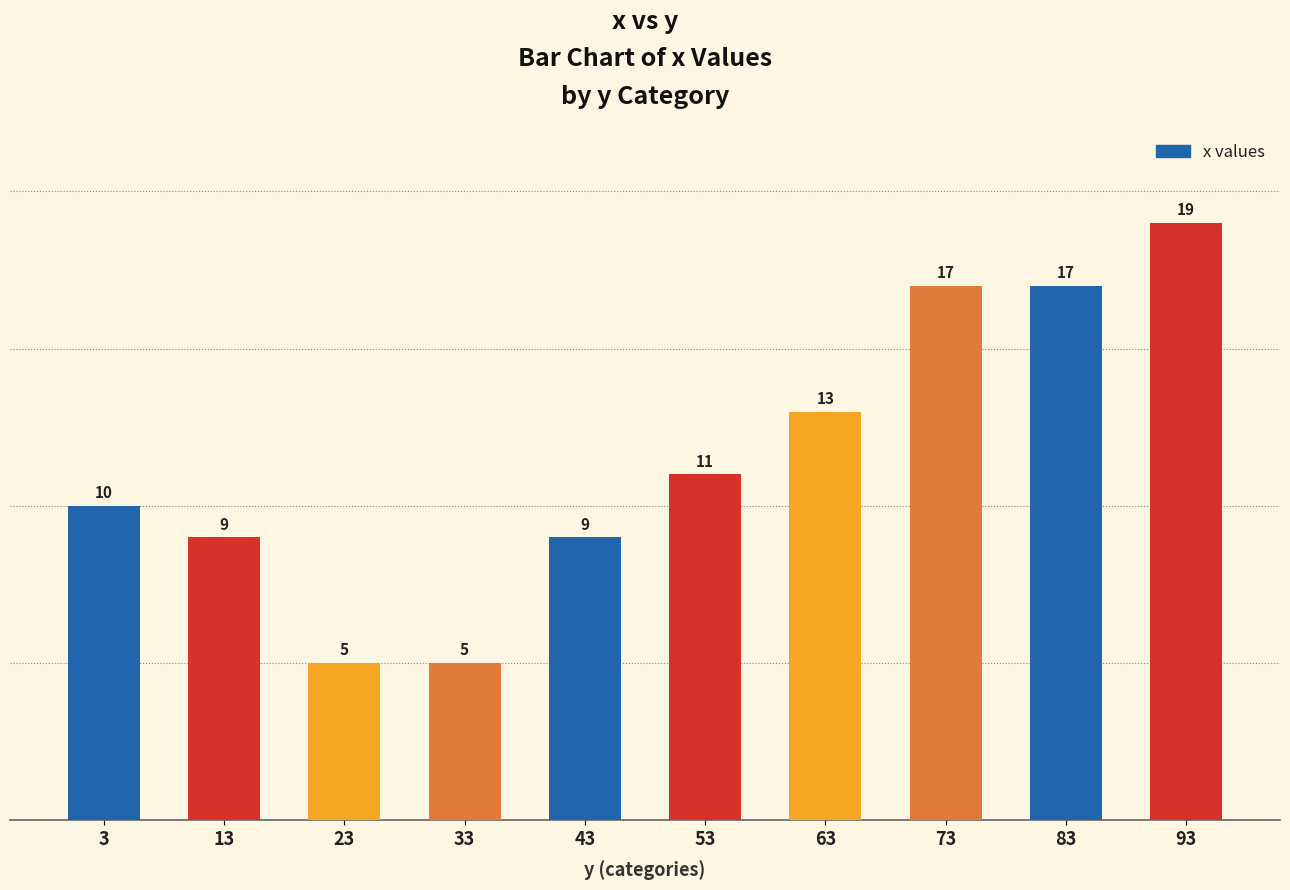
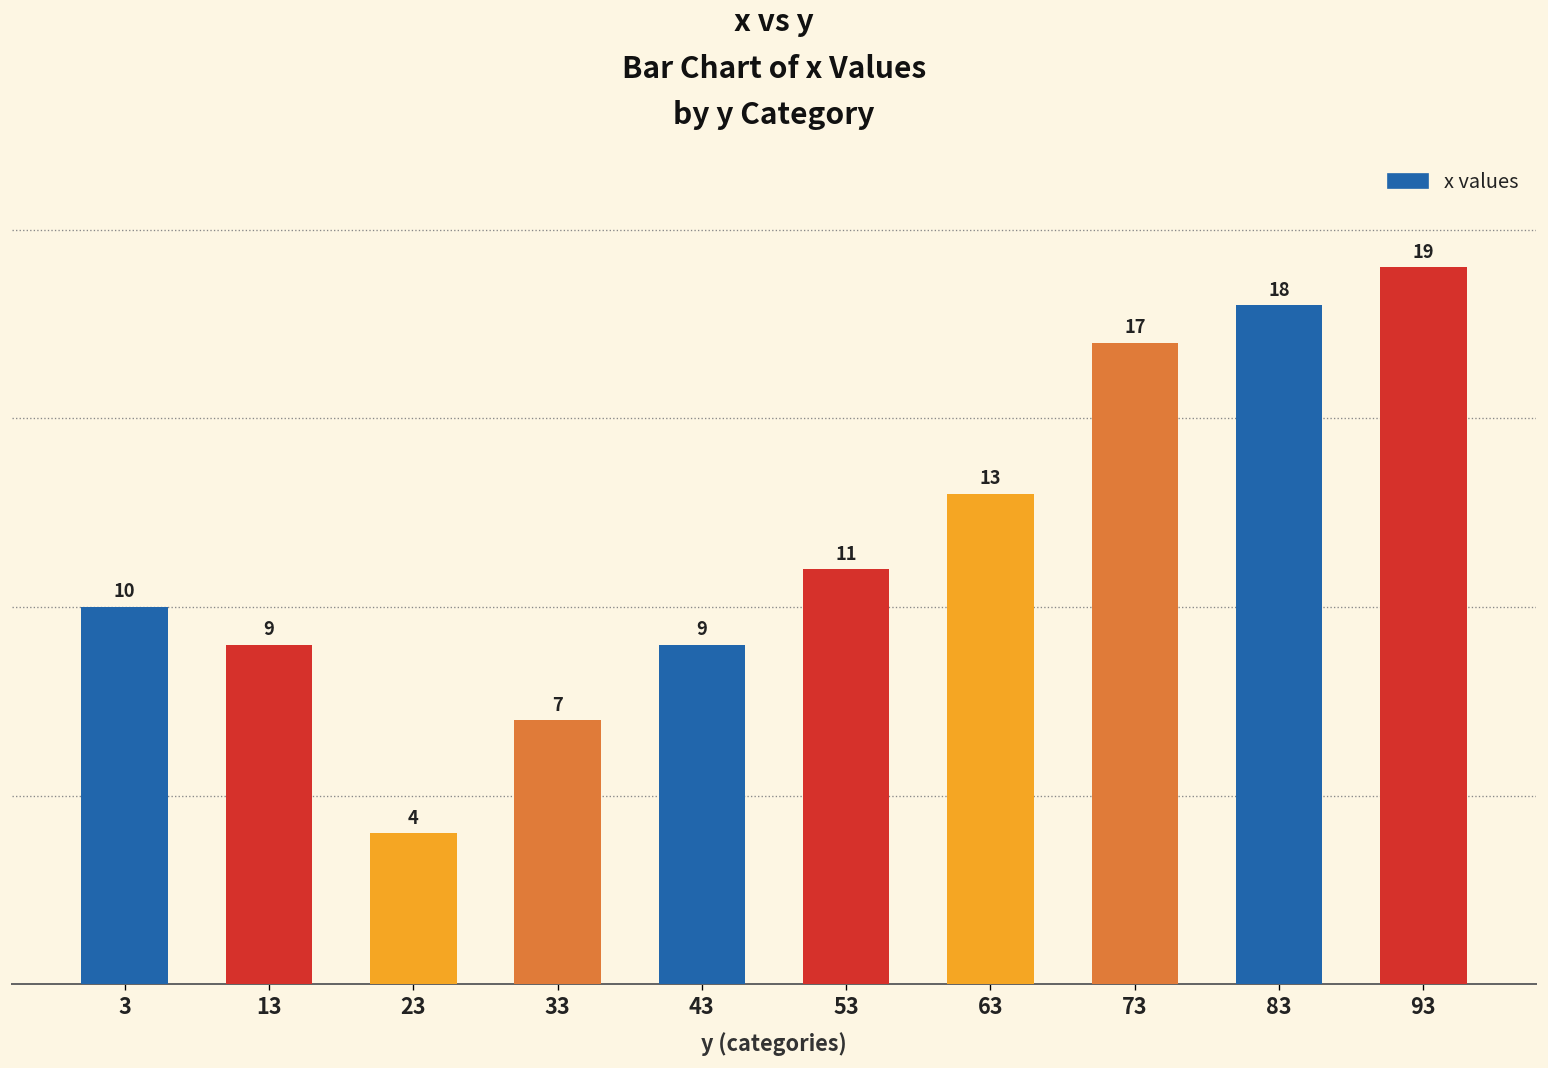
23: 5 -> 4
33: 5 -> 7
83: 17 -> 18
